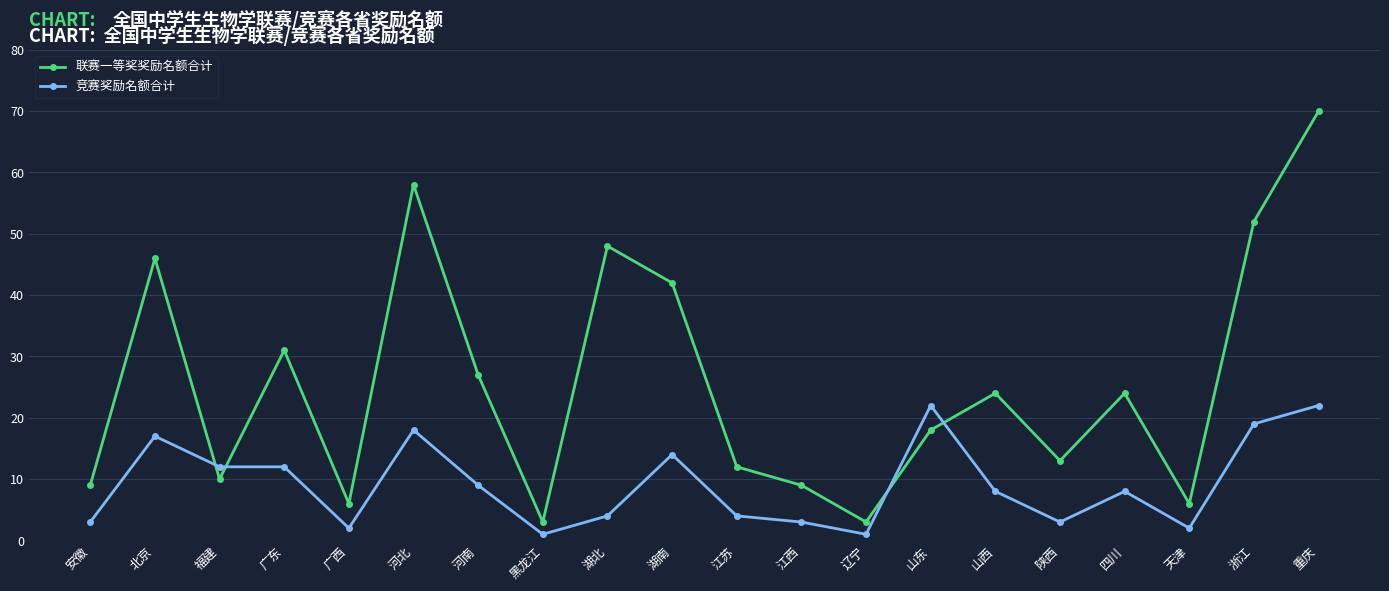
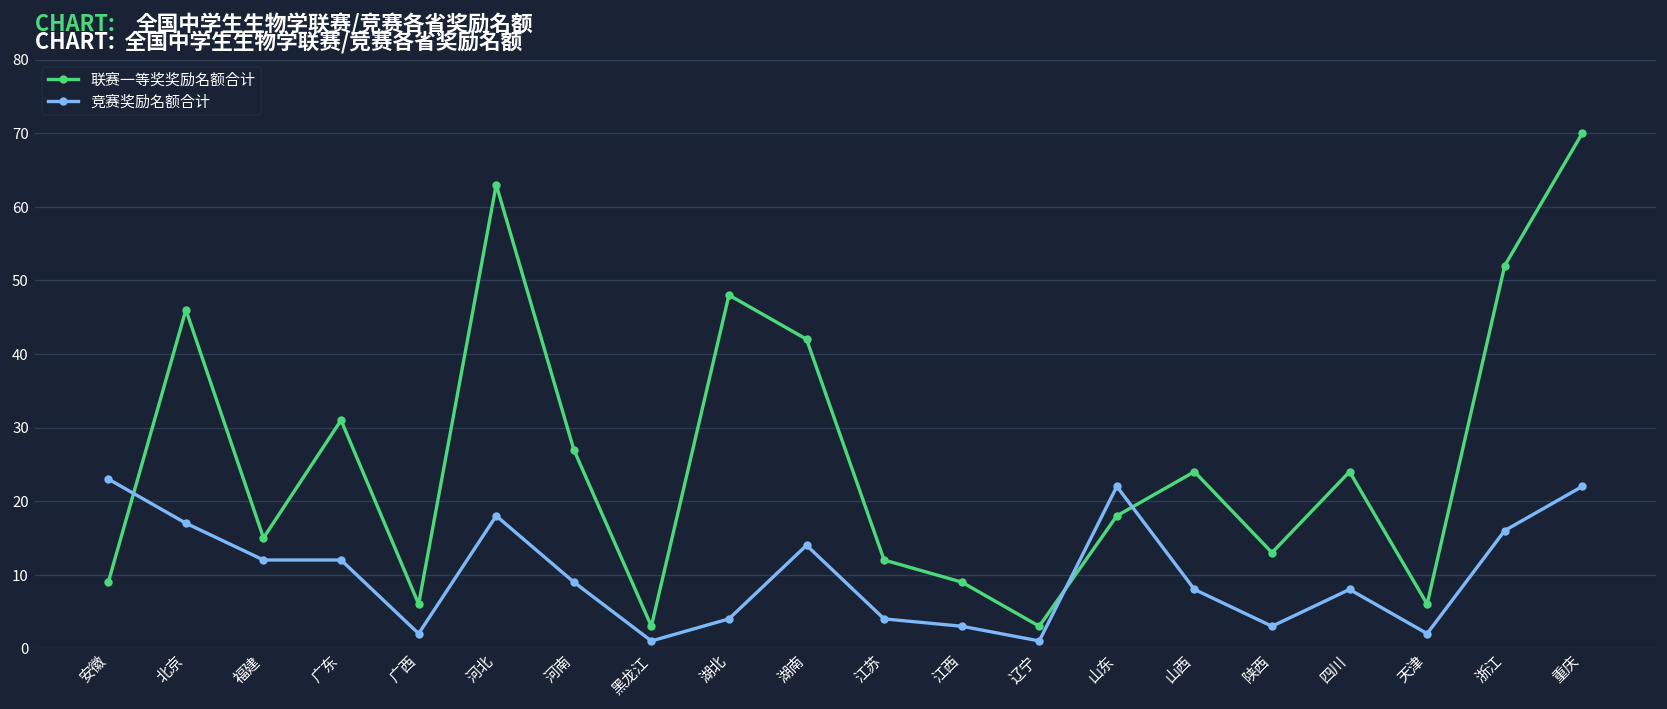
竞赛奖励名额合计, 安徽: 3 -> 23
联赛一等奖奖励名额合计, 福建: 10 -> 15
联赛一等奖奖励名额合计, 河北: 58 -> 63
竞赛奖励名额合计, 浙江: 19 -> 16
